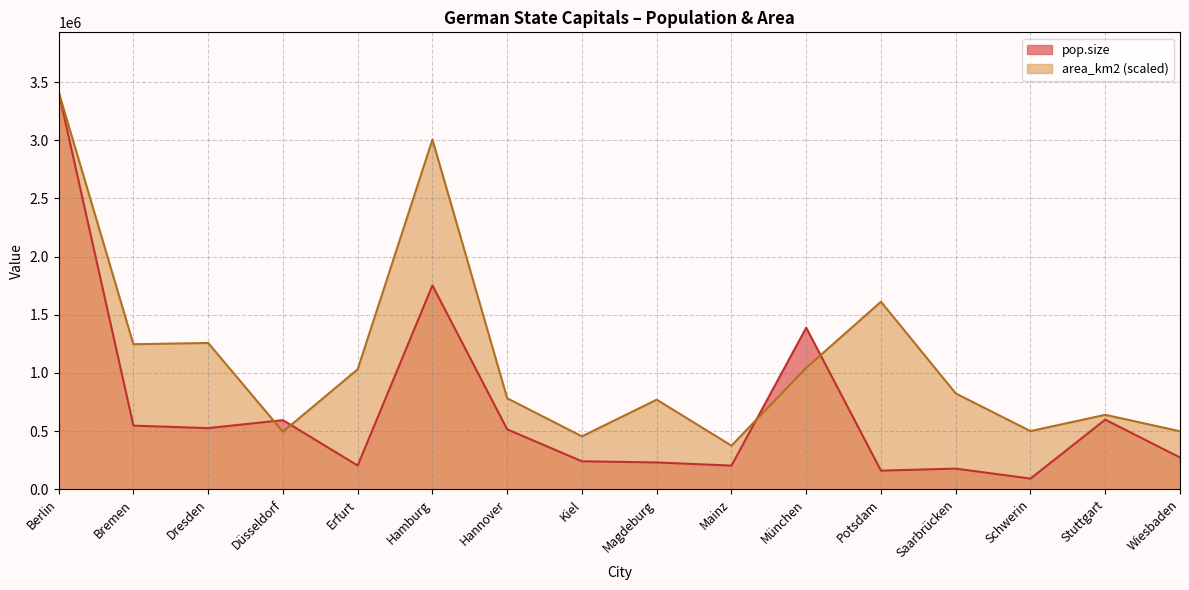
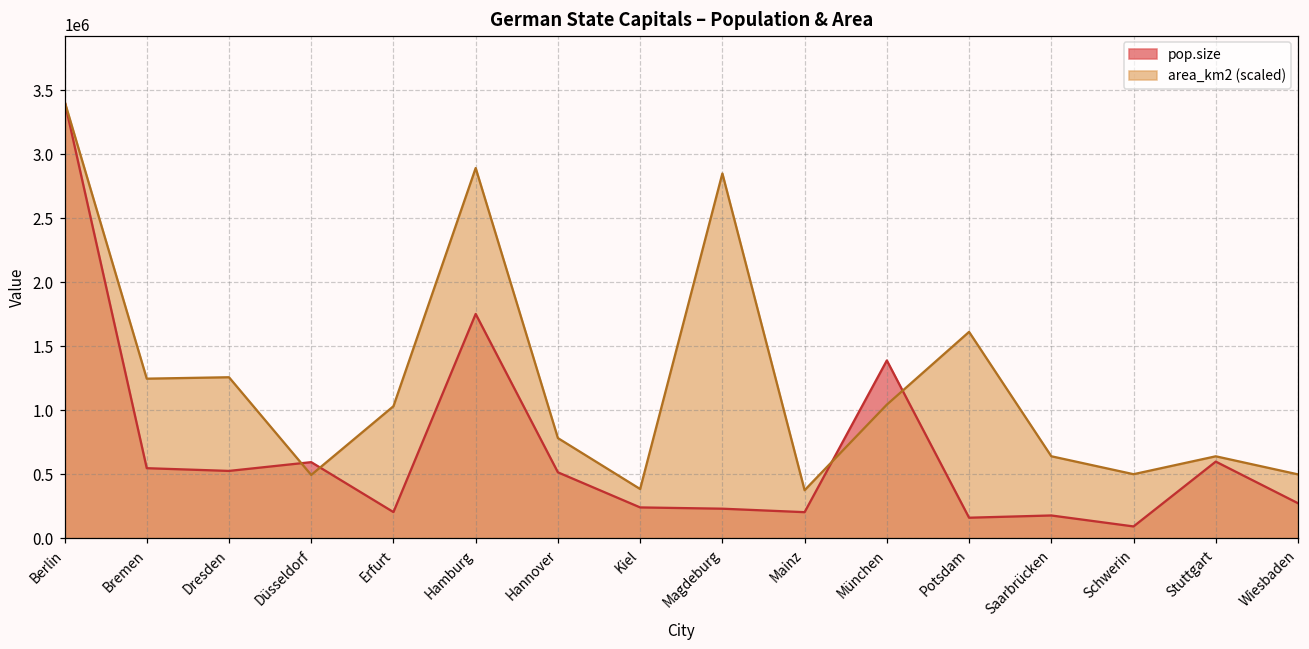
area_km2 (scaled), Hamburg: 3010000 -> 2890000
area_km2 (scaled), Kiel: 450000 -> 380000
area_km2 (scaled), Magdeburg: 770000 -> 2850000
area_km2 (scaled), Saarbrücken: 820000 -> 640000
